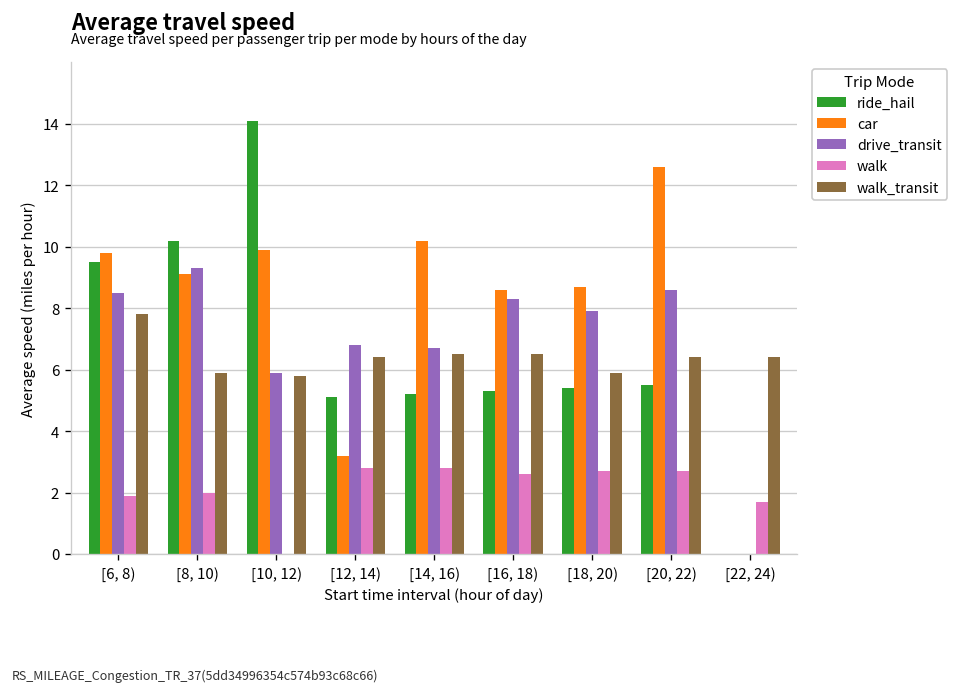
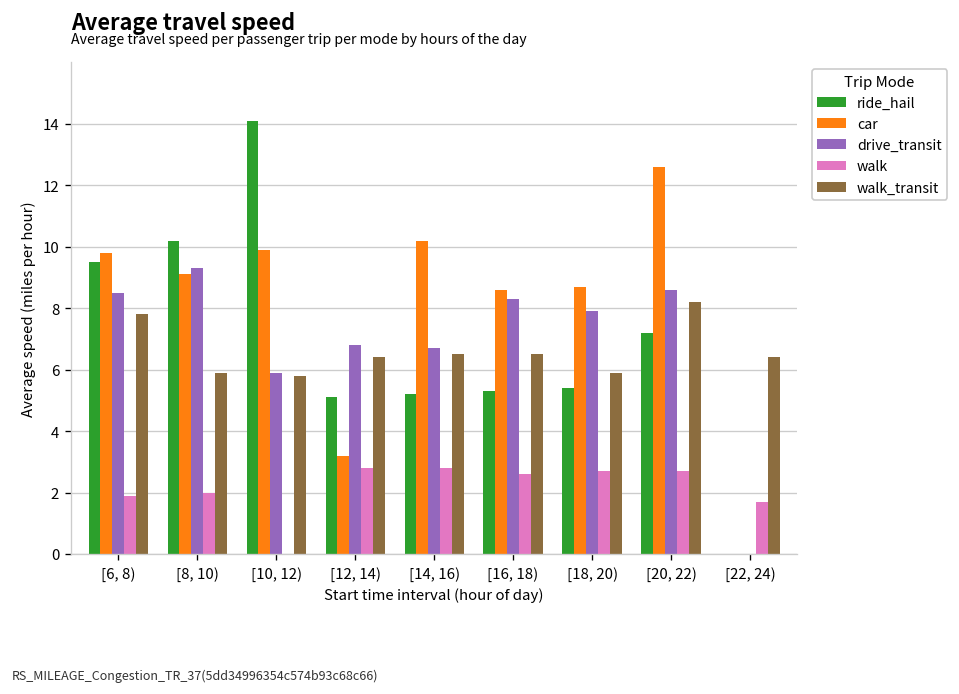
ride_hail, [20, 22): 5.5 -> 7.2
walk_transit, [20, 22): 6.4 -> 8.2
